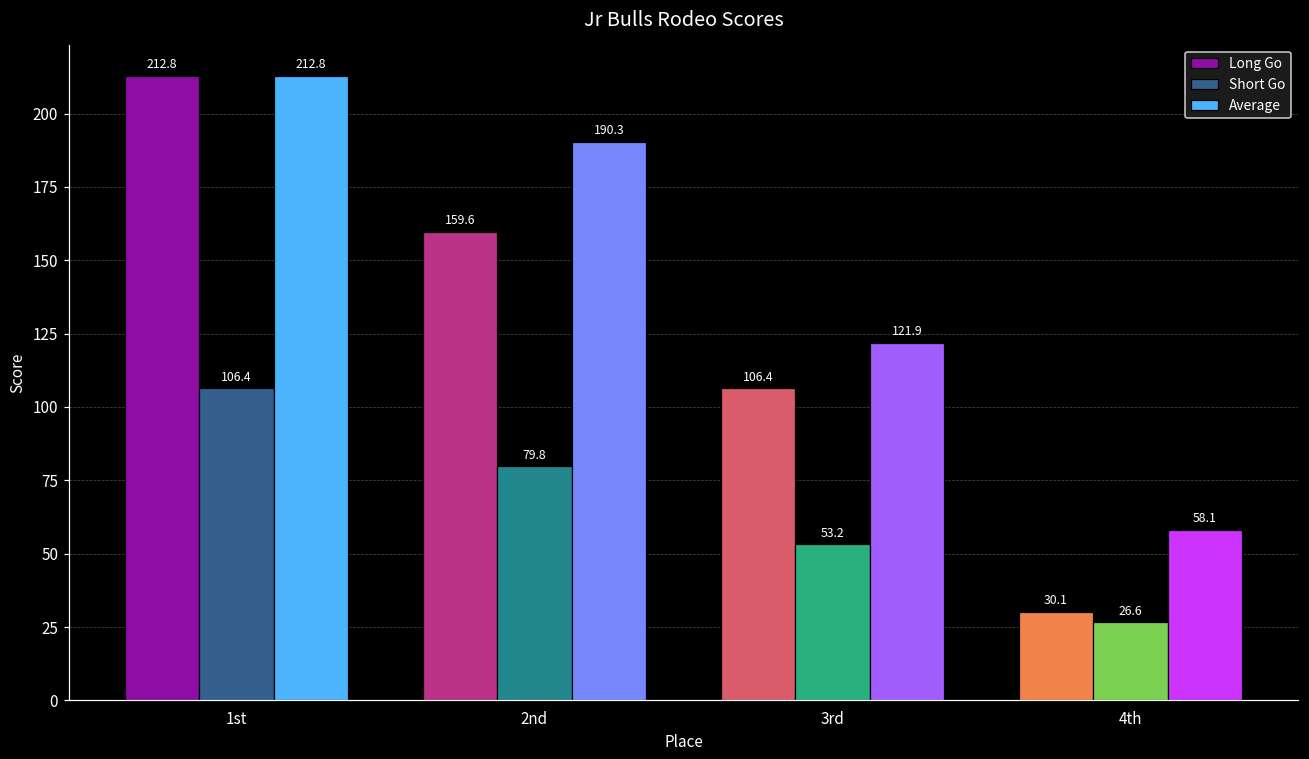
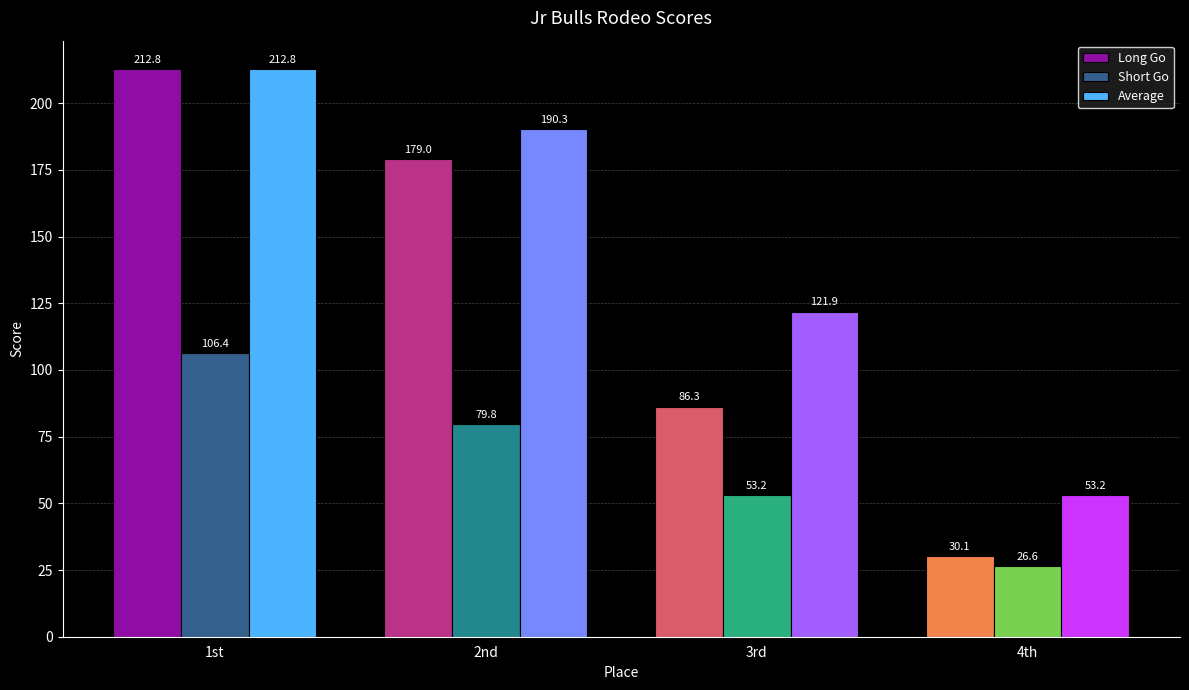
Long Go, 2nd: 159.6 -> 179.0
Long Go, 3rd: 106.4 -> 86.3
Average, 4th: 58.1 -> 53.2
